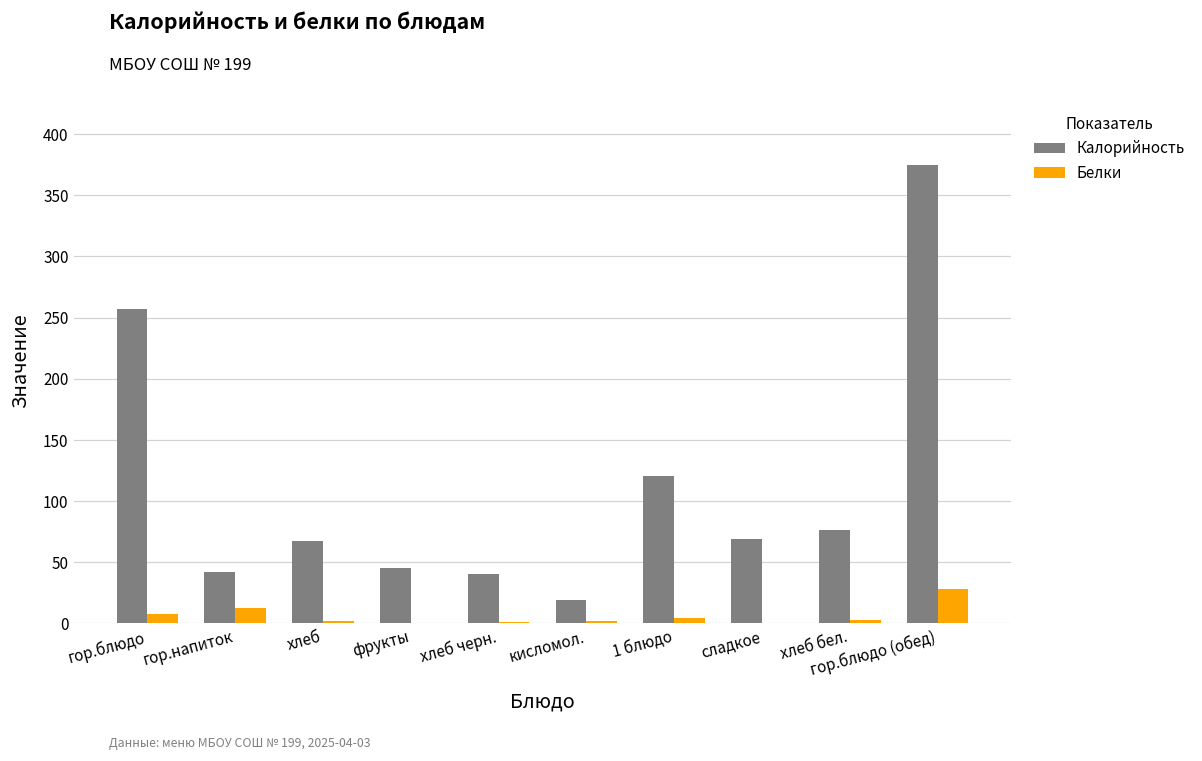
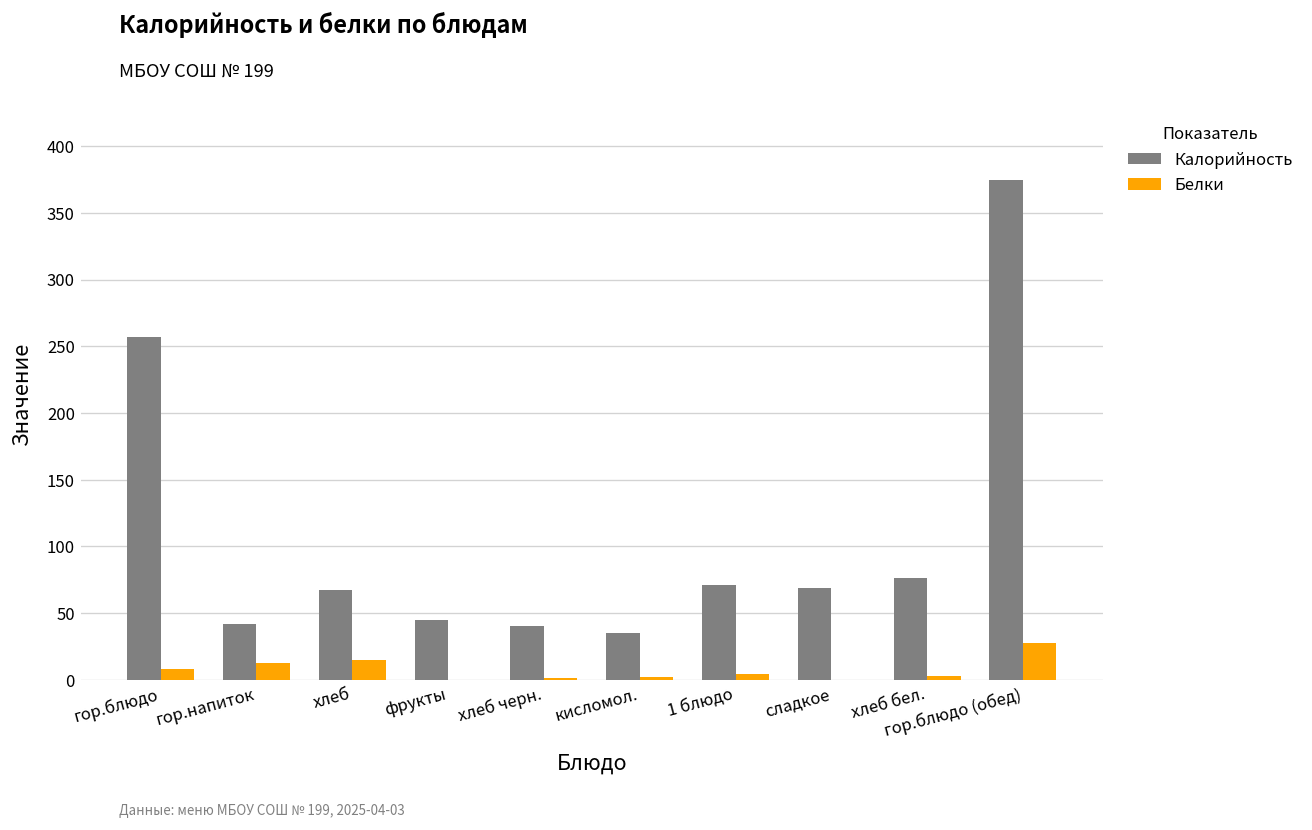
Белки, хлеб: 2 -> 15
Калорийность, кисломол.: 19 -> 35
Калорийность, 1 блюдо: 120 -> 71
